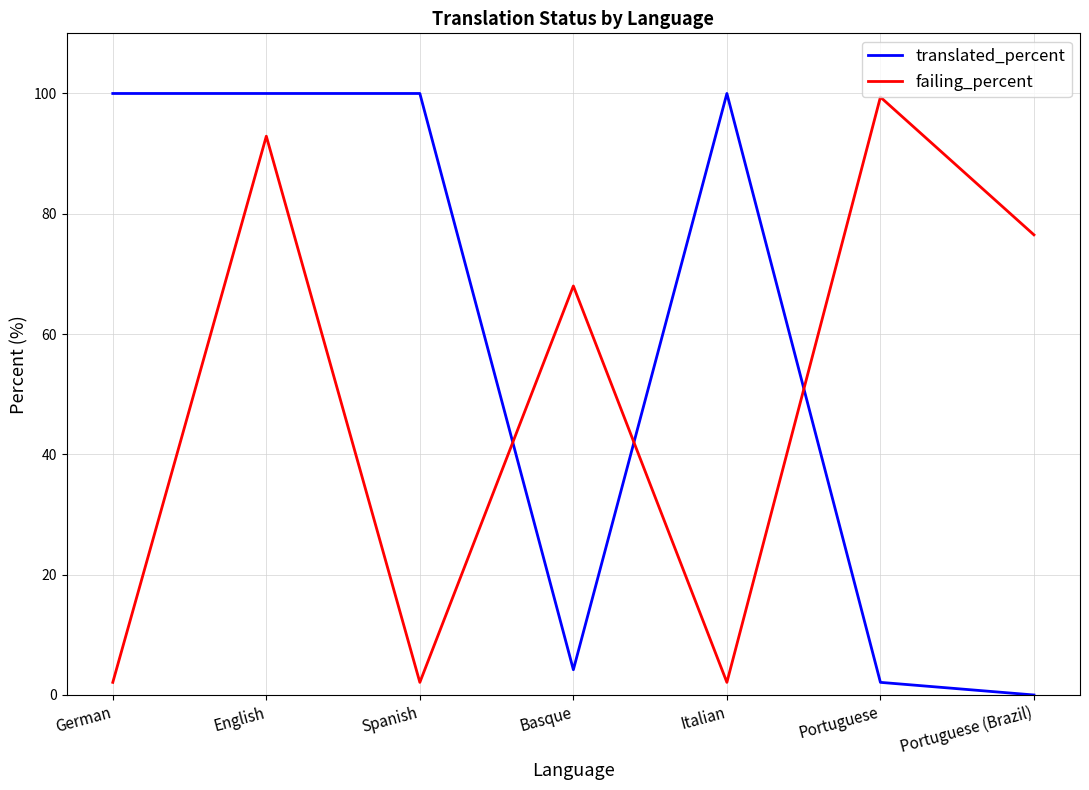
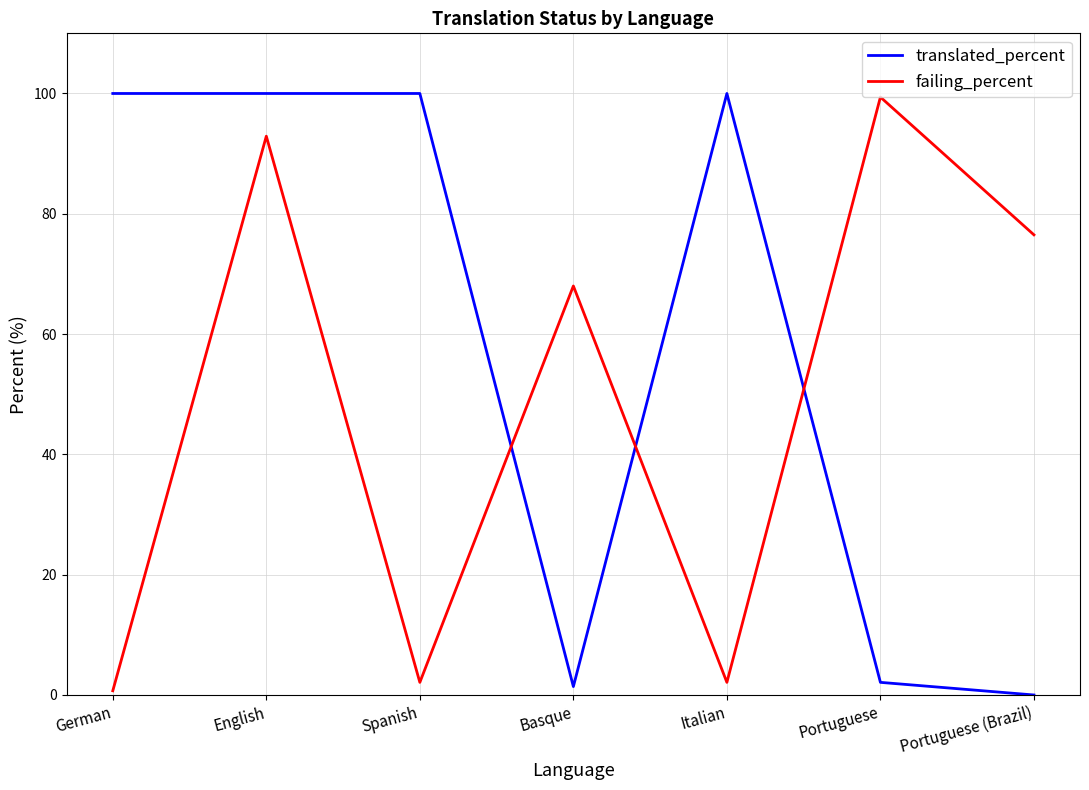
failing_percent, German: 2 -> 1
translated_percent, Basque: 4 -> 1
